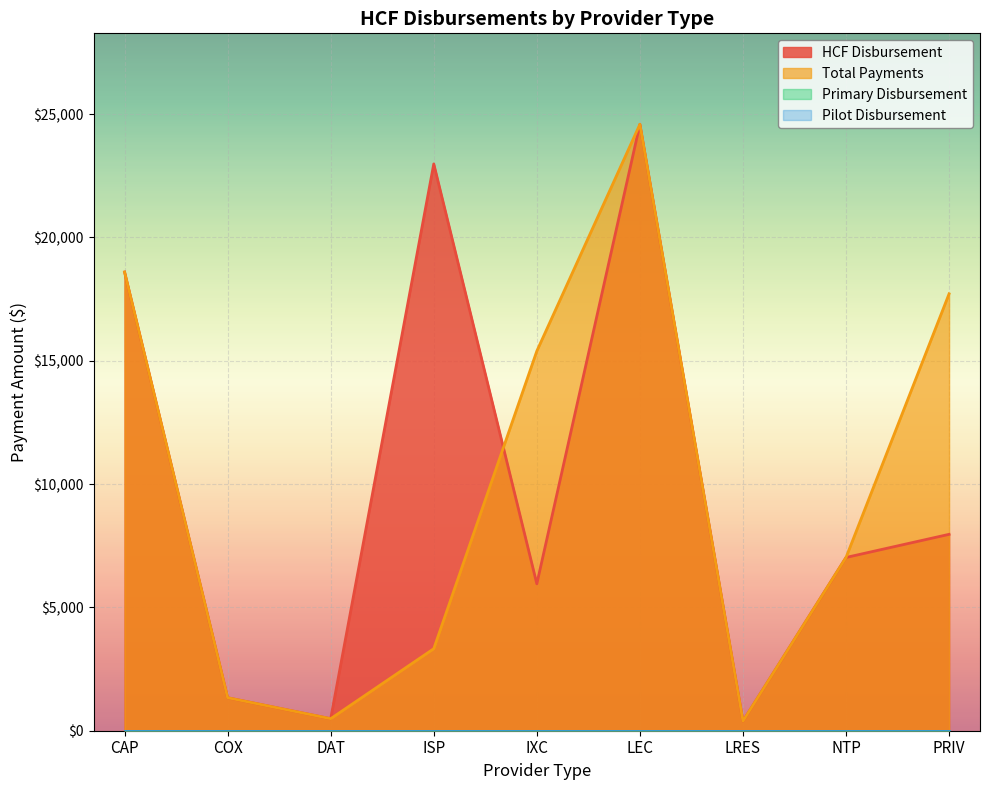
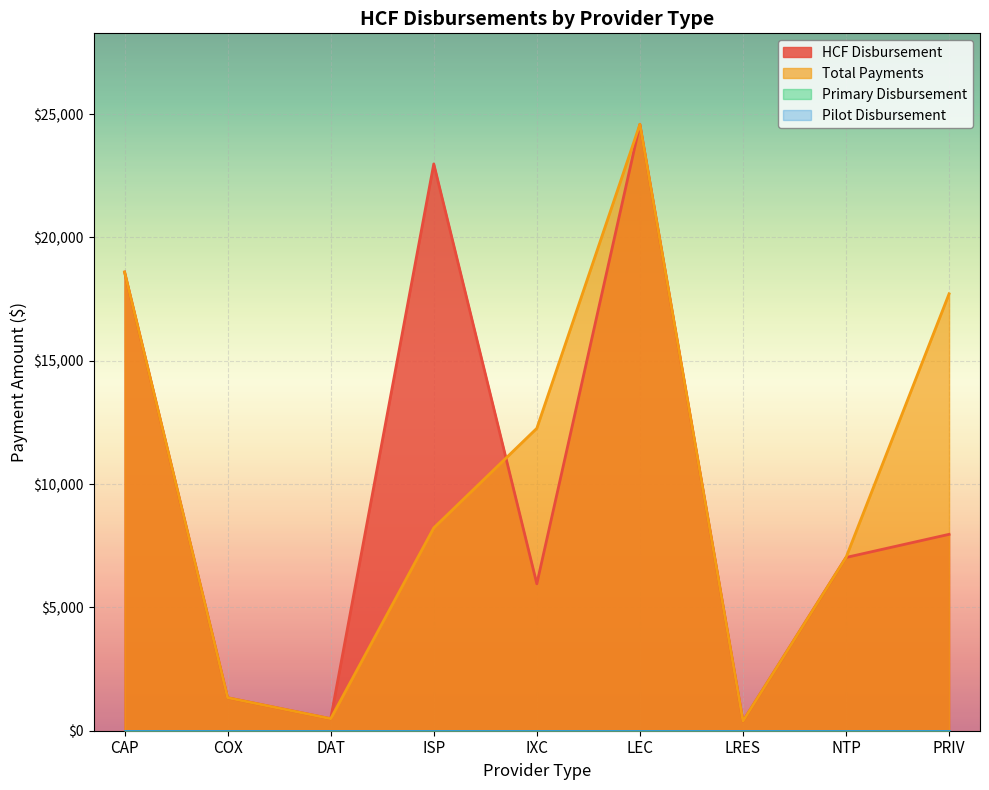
Total Payments, ISP: $3,300 -> $8,200
Total Payments, IXC: $15,400 -> $12,300
